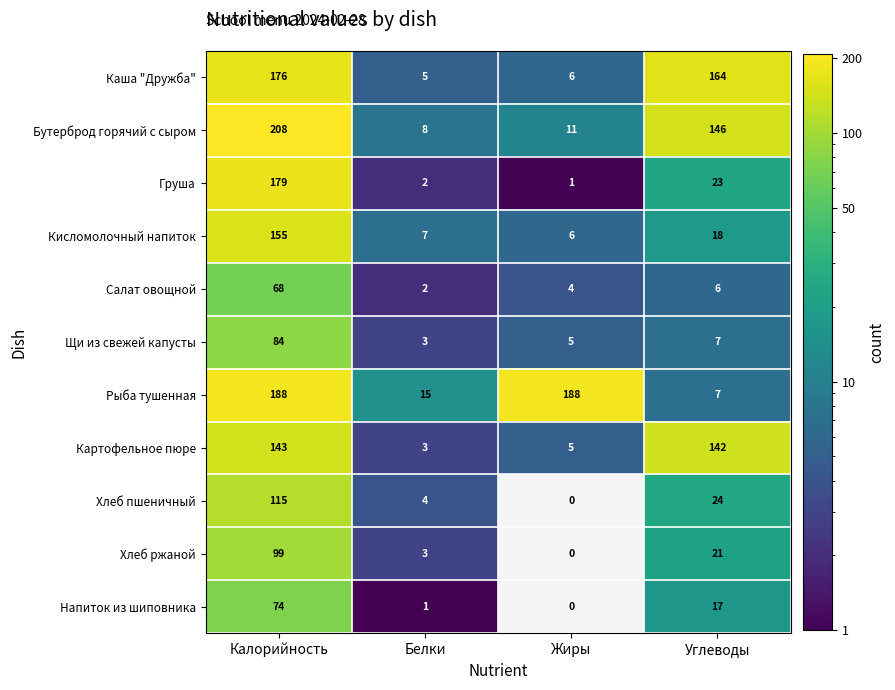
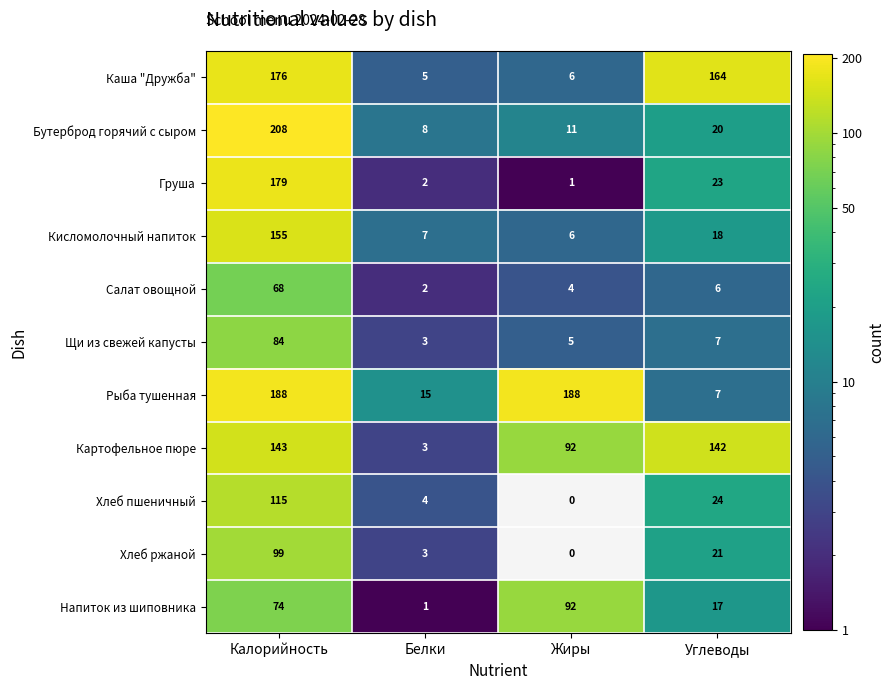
Бутерброд горячий с сыром, Углеводы: 146 -> 20
Картофельное пюре, Жиры: 5 -> 92
Напиток из шиповника, Жиры: 0 -> 92
